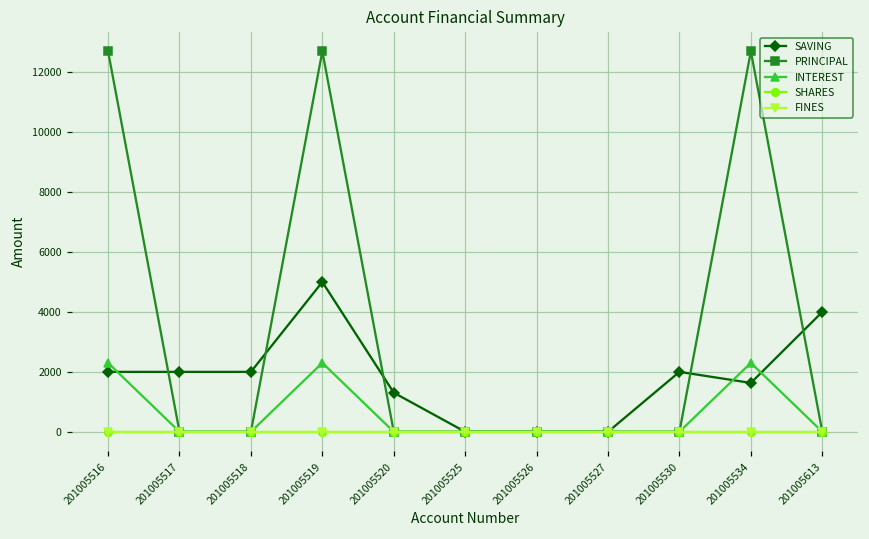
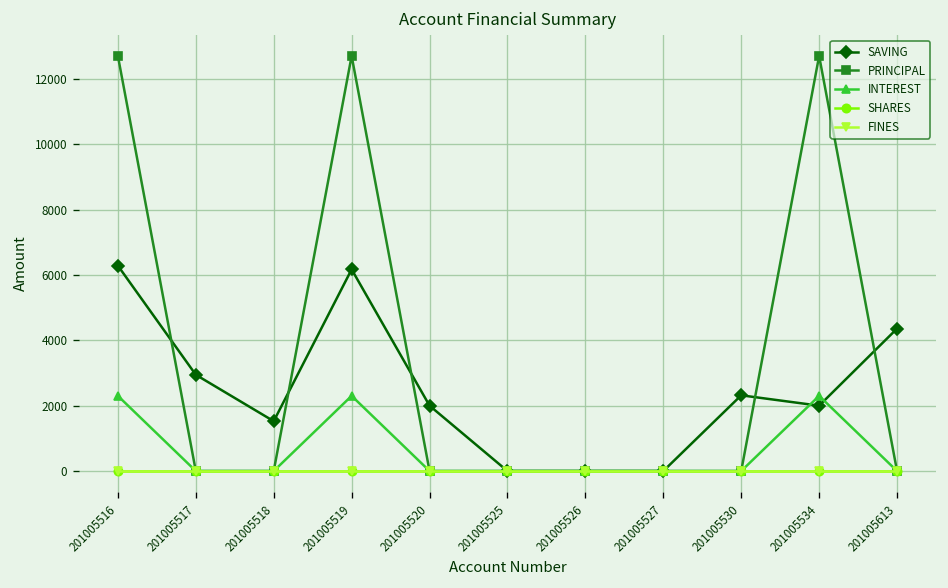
SAVING, 201005516: 2000 -> 6300
SAVING, 201005517: 2000 -> 2900
SAVING, 201005518: 2000 -> 1500
SAVING, 201005519: 5000 -> 6200
SAVING, 201005520: 1300 -> 2000
SAVING, 201005530: 2000 -> 2300
SAVING, 201005534: 1600 -> 2000
SAVING, 201005613: 4000 -> 4400
